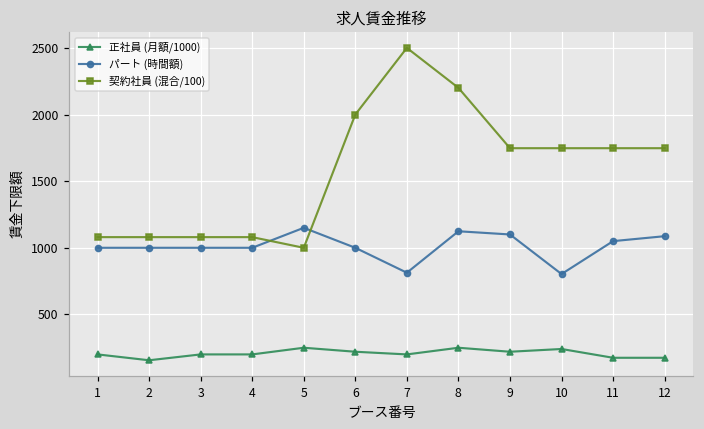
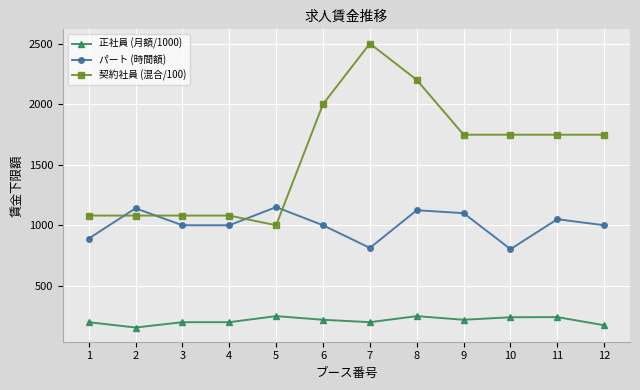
パート (時間額), 1: 1000 -> 890
パート (時間額), 2: 1000 -> 1140
正社員 (月額/1000), 11: 170 -> 240
パート (時間額), 12: 1090 -> 1000
